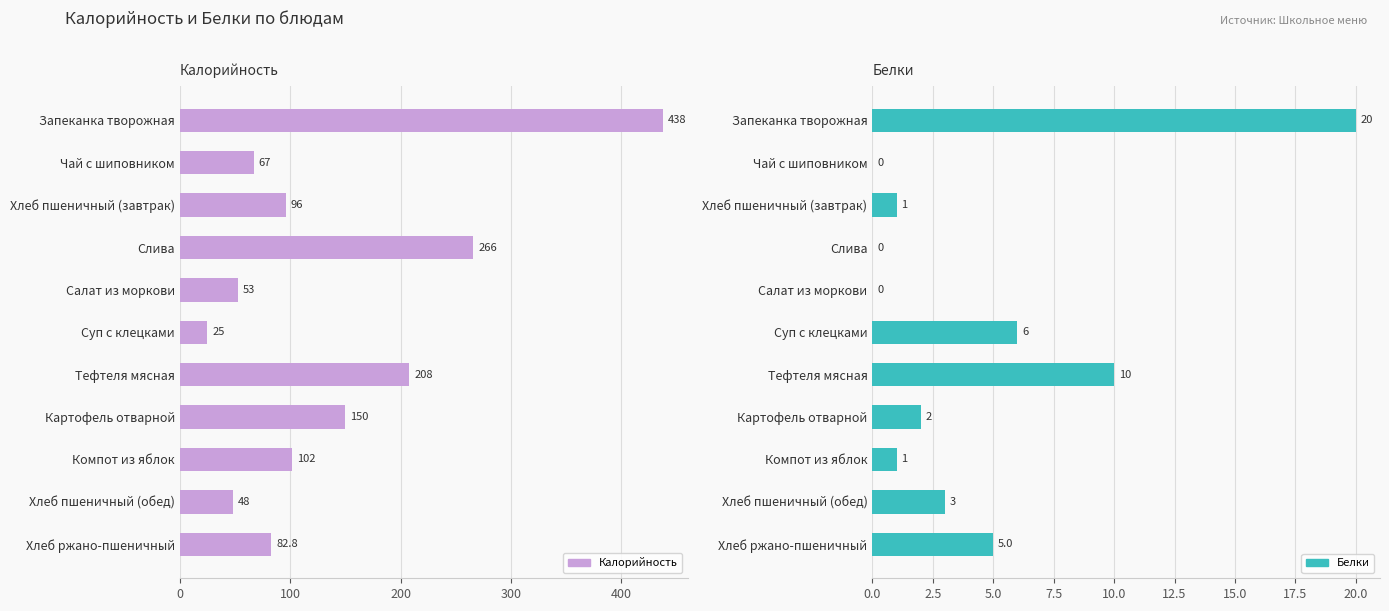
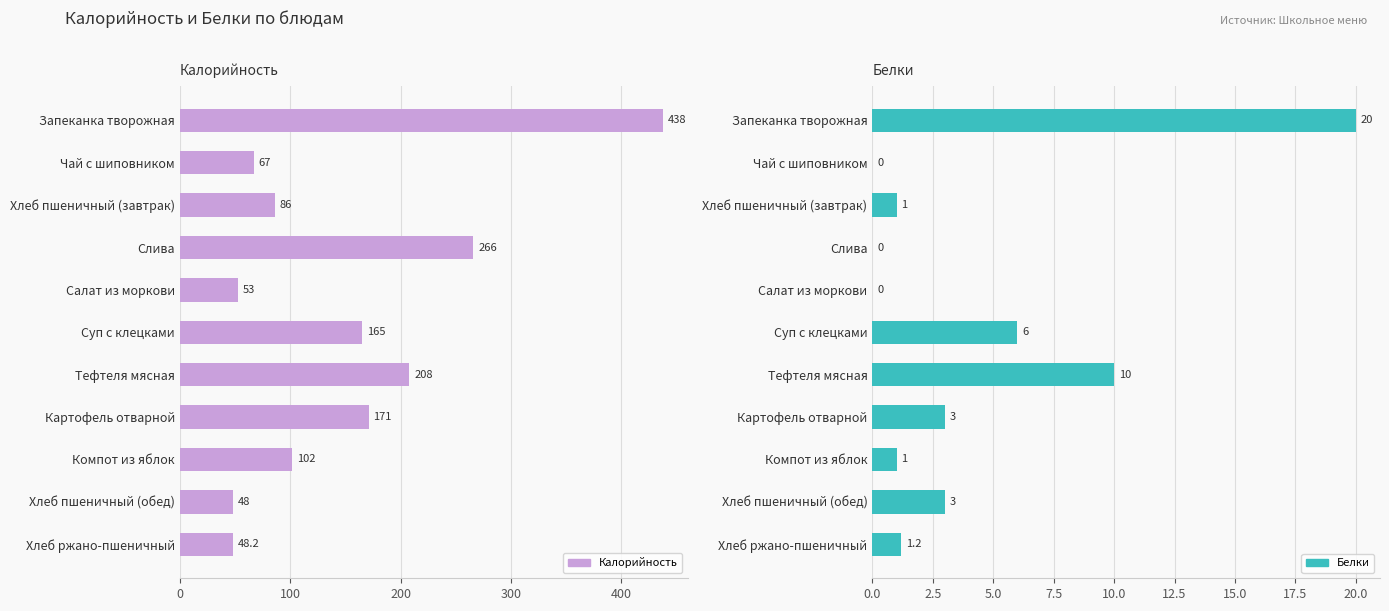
Калорийность, Хлеб пшеничный (завтрак): 96 -> 86
Калорийность, Суп с клецками: 25 -> 165
Калорийность, Картофель отварной: 150 -> 171
Калорийность, Хлеб ржано-пшеничный: 82.8 -> 48.2
Белки, Картофель отварной: 2 -> 3
Белки, Хлеб ржано-пшеничный: 5.0 -> 1.2
